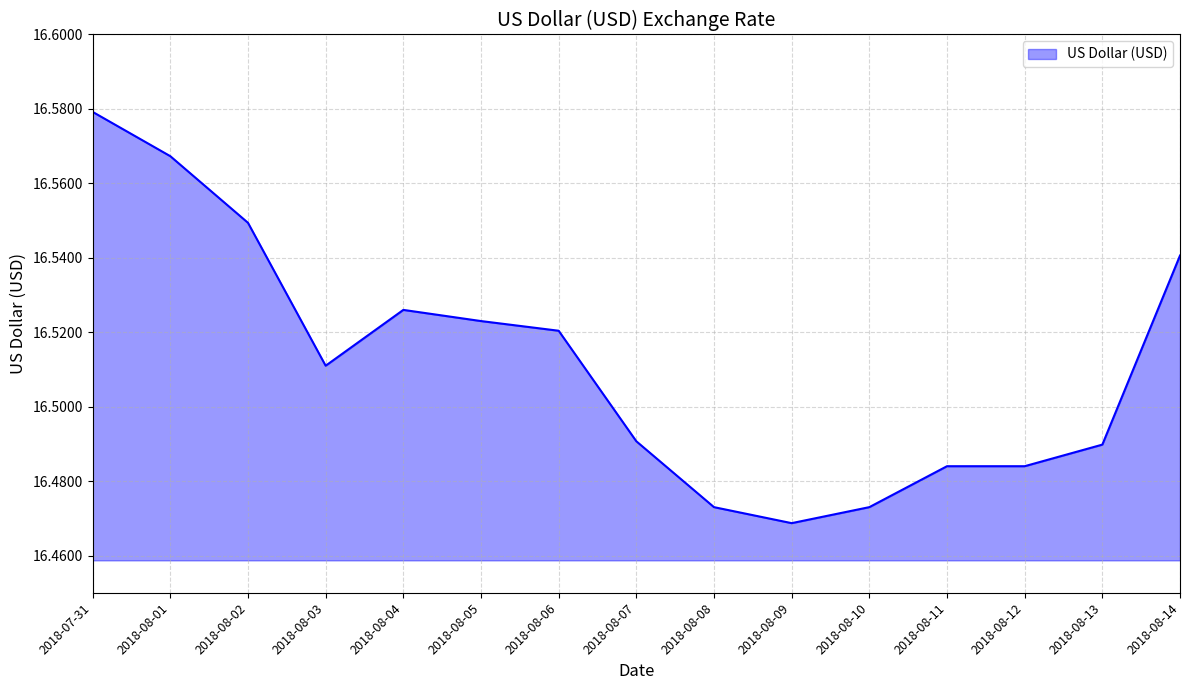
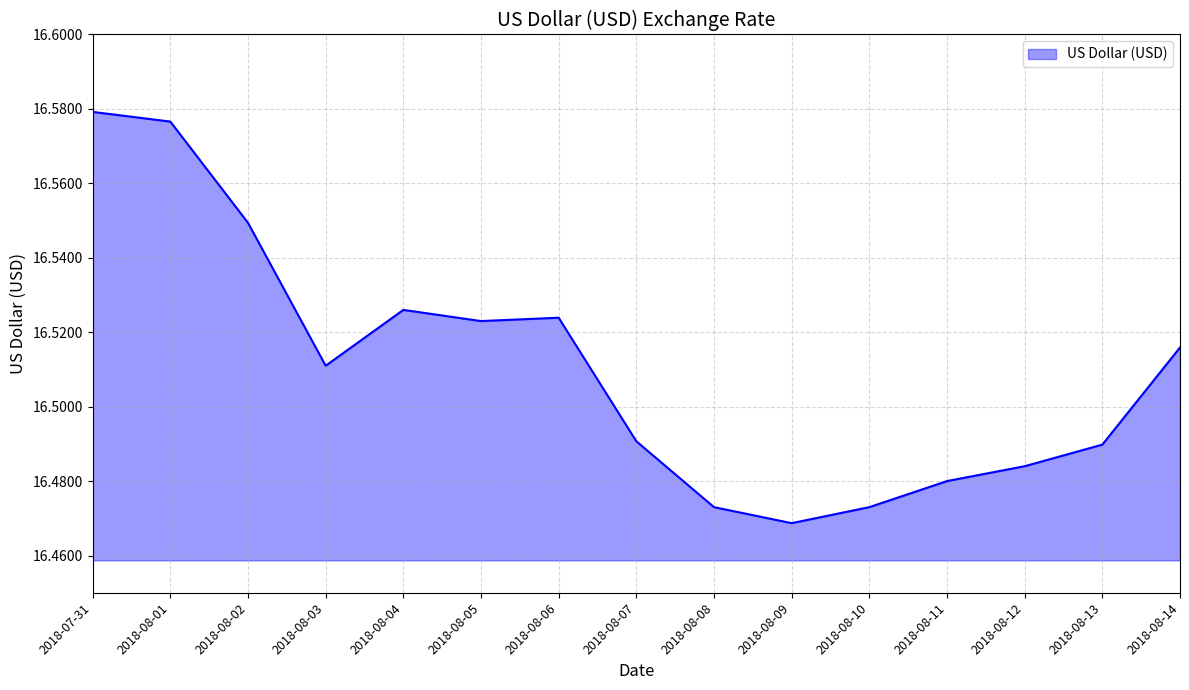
2018-08-01: 16.567 -> 16.577
2018-08-06: 16.520 -> 16.524
2018-08-11: 16.484 -> 16.480
2018-08-14: 16.541 -> 16.516
